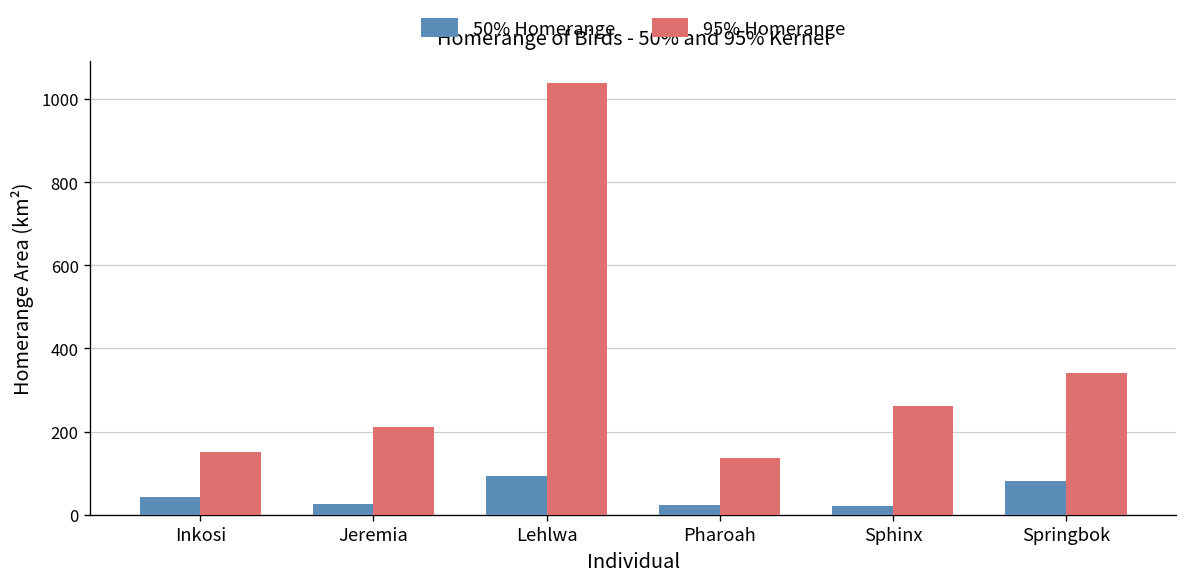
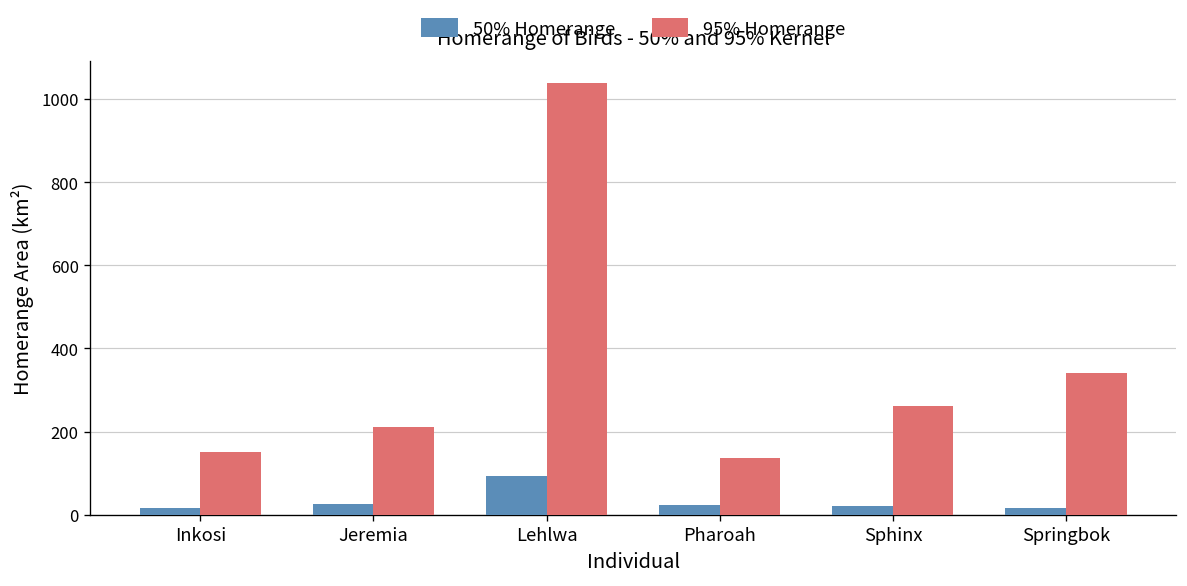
50% Homerange, Inkosi: 40 -> 20
50% Homerange, Springbok: 80 -> 20
